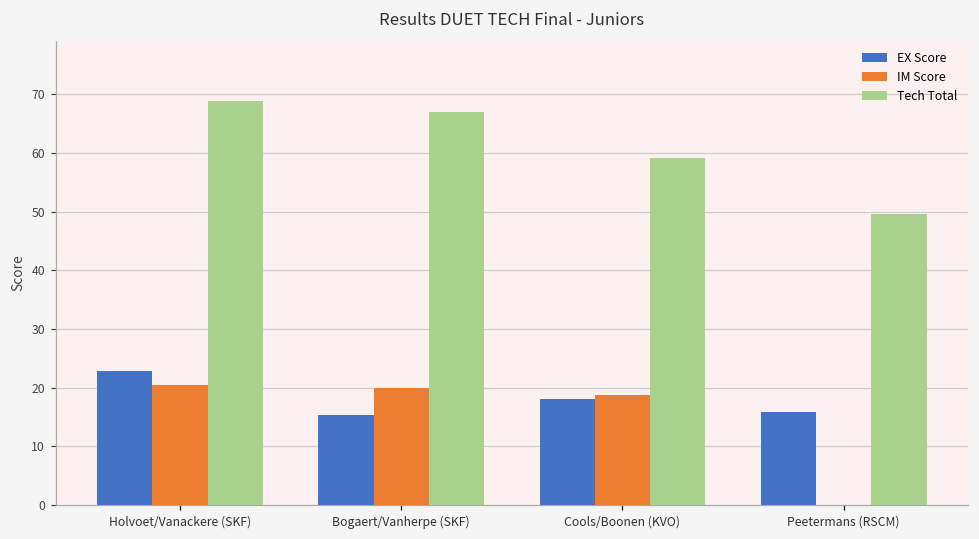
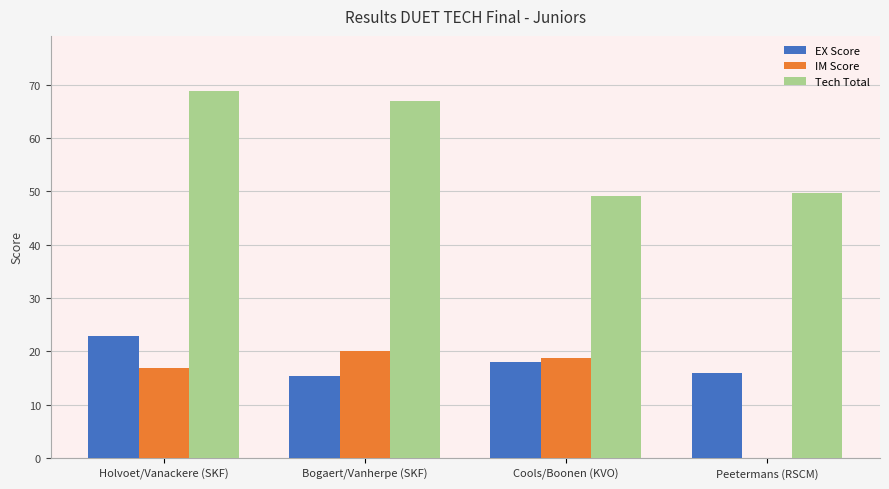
IM Score, Holvoet/Vanackere (SKF): 20 -> 17
Tech Total, Cools/Boonen (KVO): 59 -> 49
